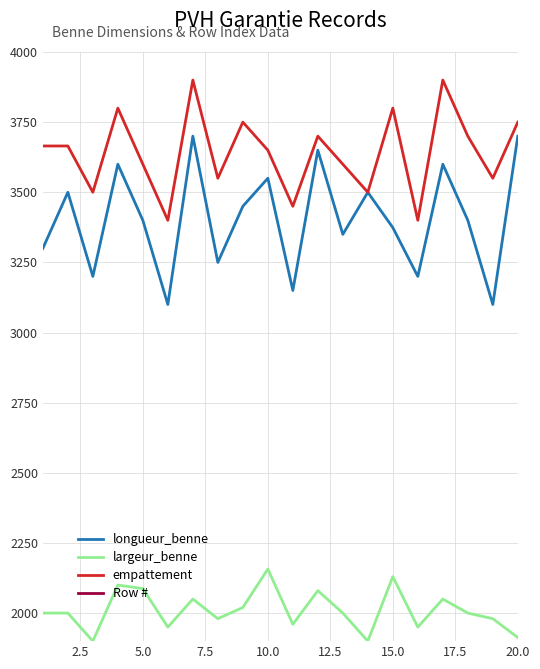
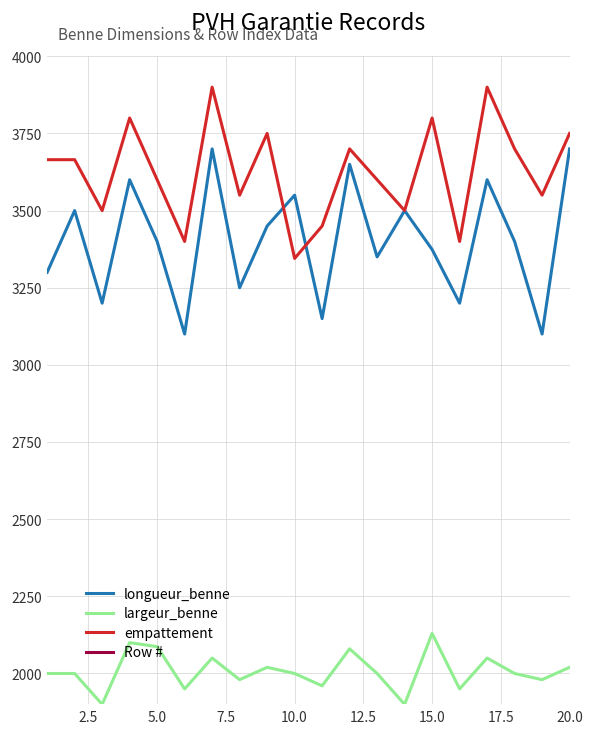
largeur_benne, 10.0: 2160 -> 2000
empattement, 10.0: 3650 -> 3350
largeur_benne, 20.0: 1910 -> 2020
